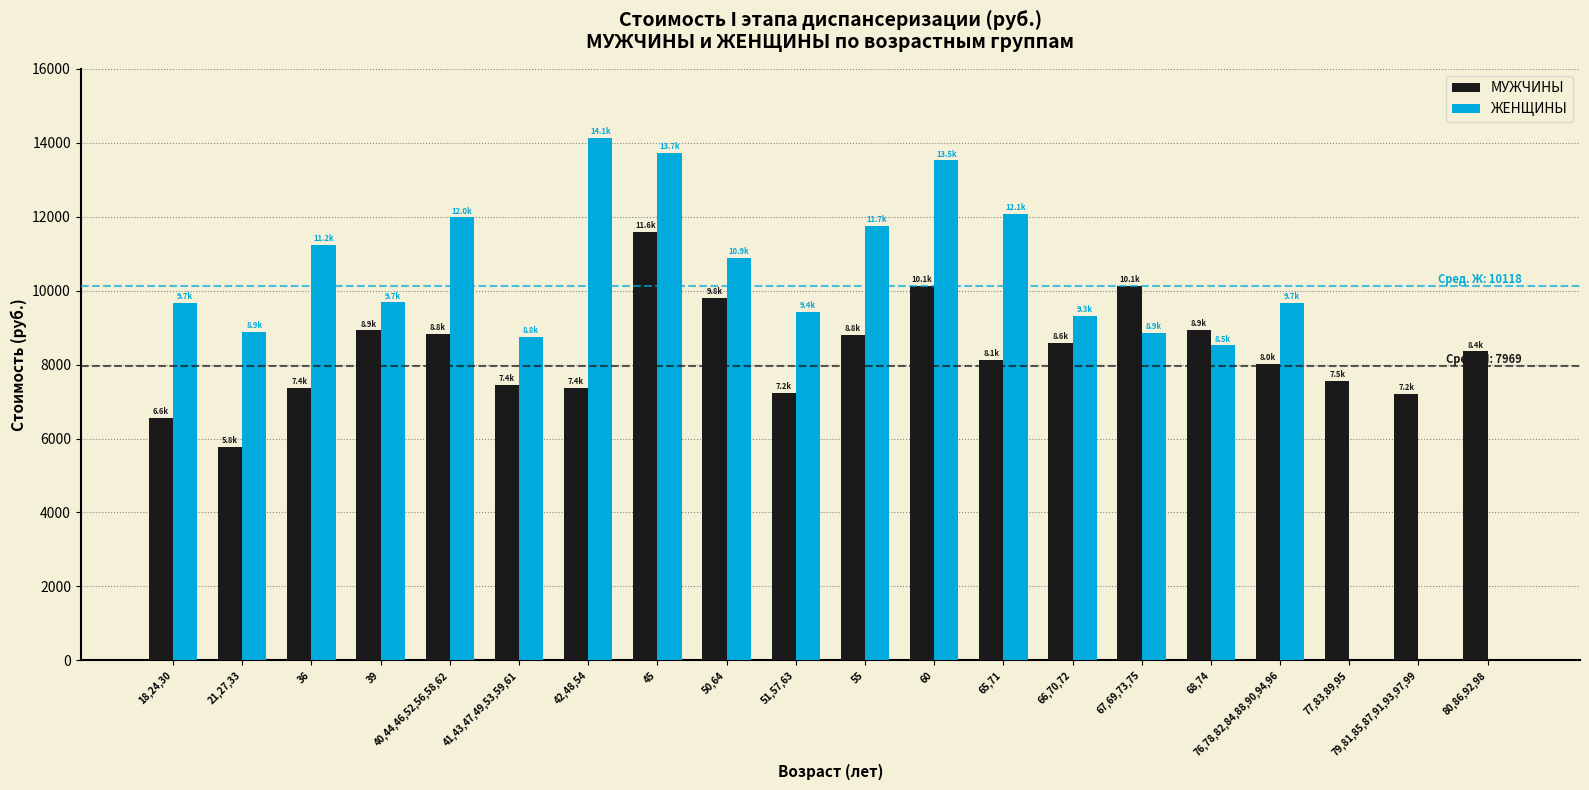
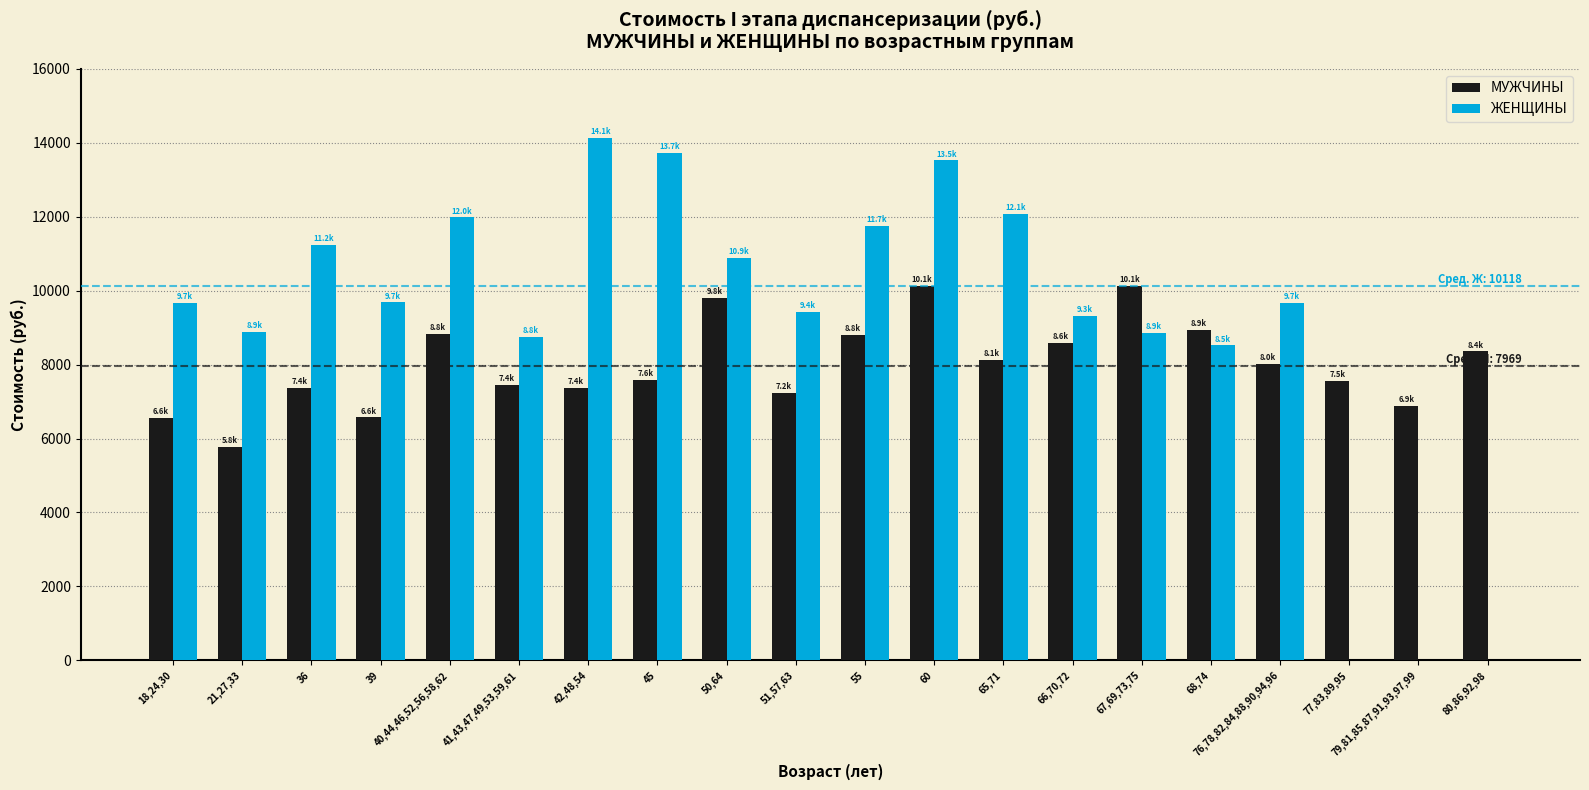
МУЖЧИНЫ, 39: 8.9k -> 6.6k
МУЖЧИНЫ, 45: 11.6k -> 7.6k
МУЖЧИНЫ, 79,81,85,87,91,93,97,99: 7.2k -> 6.9k
